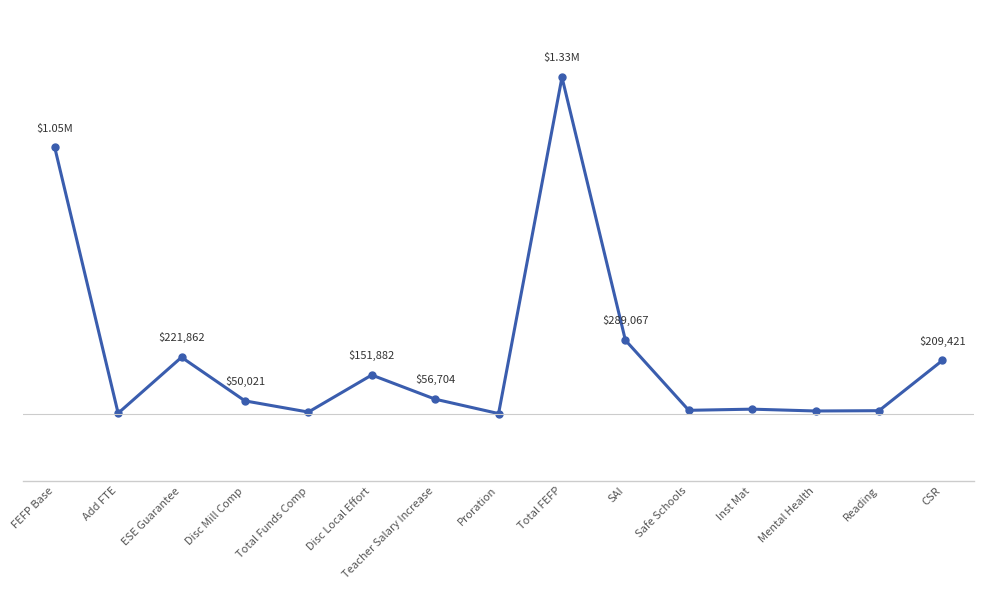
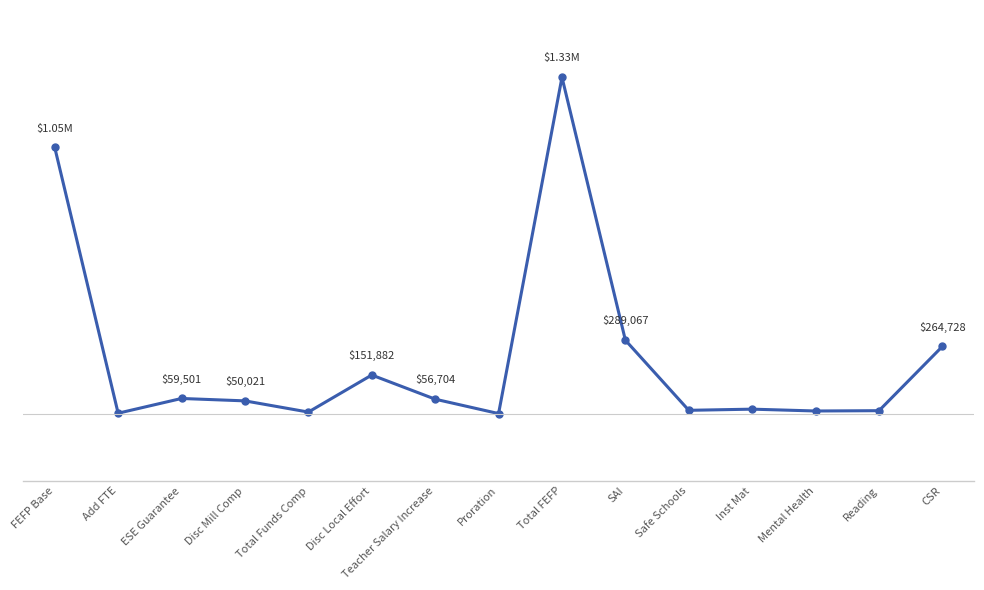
ESE Guarantee: $221,862 -> $59,501
CSR: $209,421 -> $264,728
